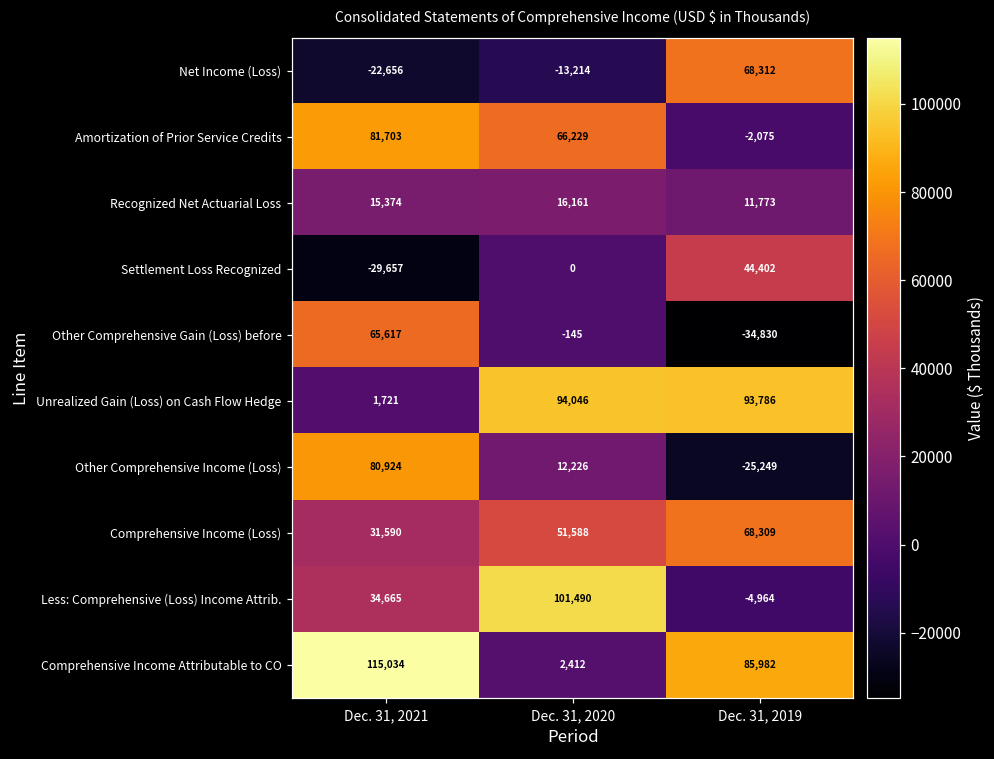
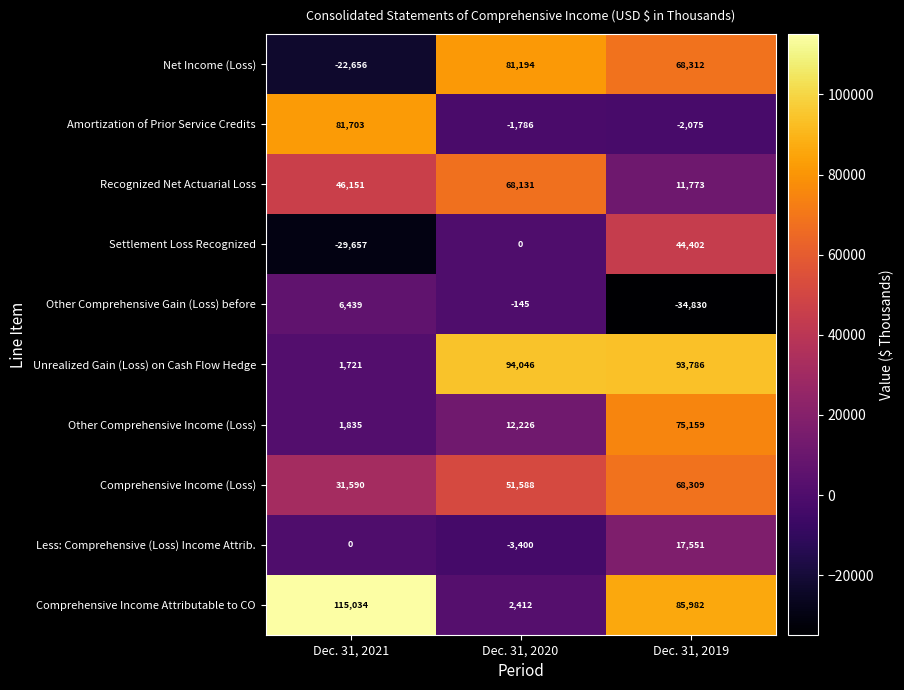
Net Income (Loss), Dec. 31, 2020: -13,214 -> 81,194
Amortization of Prior Service Credits, Dec. 31, 2020: 66,229 -> -1,786
Recognized Net Actuarial Loss, Dec. 31, 2021: 15,374 -> 46,151
Recognized Net Actuarial Loss, Dec. 31, 2020: 16,161 -> 68,131
Other Comprehensive Gain (Loss) before, Dec. 31, 2021: 65,617 -> 6,439
Other Comprehensive Income (Loss), Dec. 31, 2021: 80,924 -> 1,835
Other Comprehensive Income (Loss), Dec. 31, 2019: -25,249 -> 75,159
Less: Comprehensive (Loss) Income Attrib., Dec. 31, 2021: 34,665 -> 0
Less: Comprehensive (Loss) Income Attrib., Dec. 31, 2020: 101,490 -> -3,400
Less: Comprehensive (Loss) Income Attrib., Dec. 31, 2019: -4,964 -> 17,551
